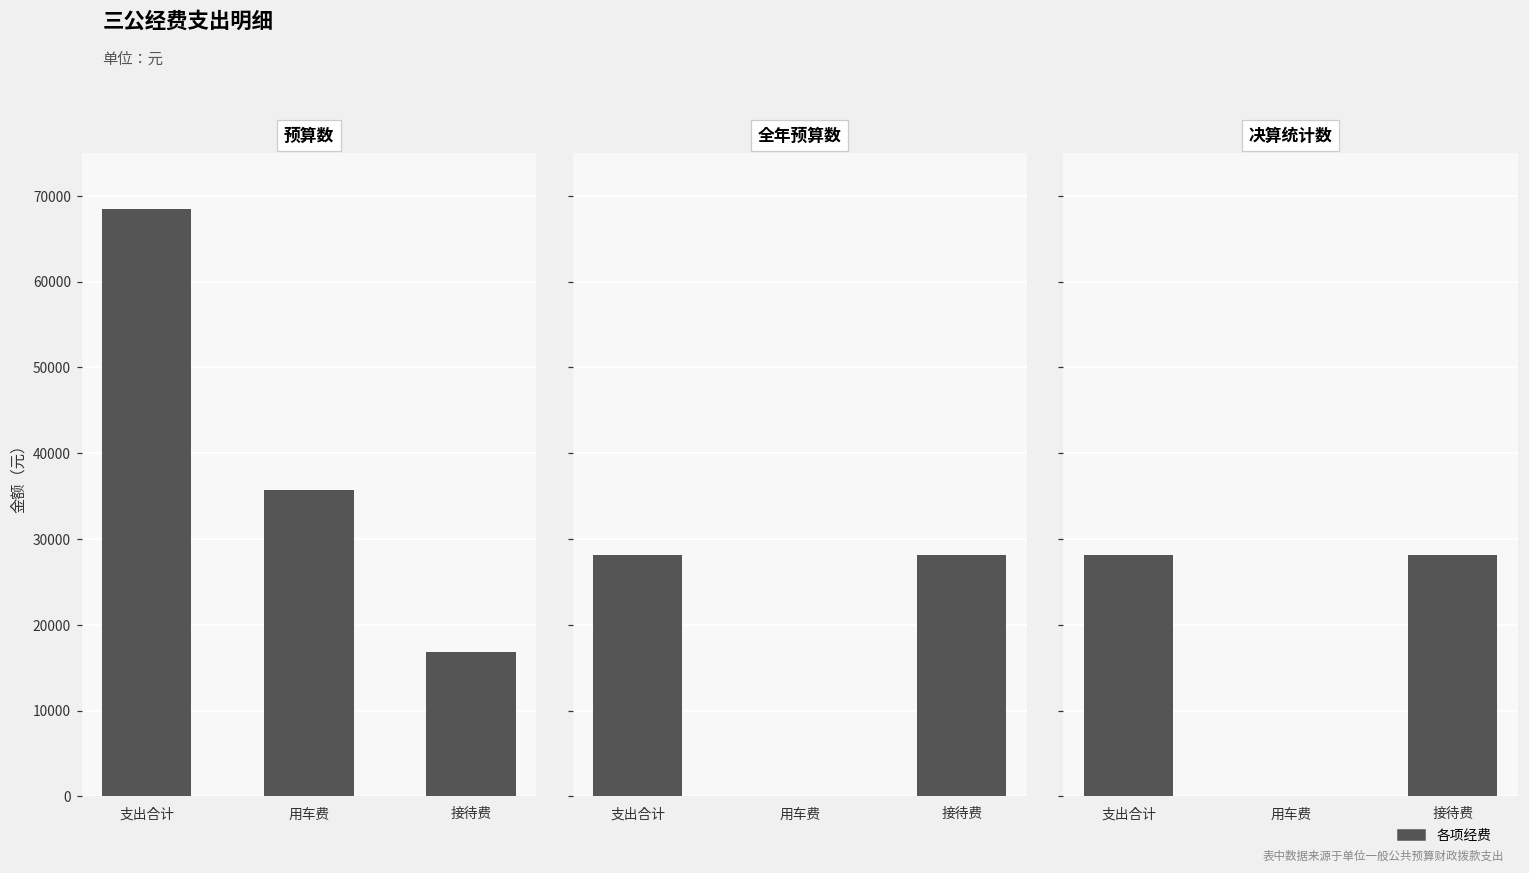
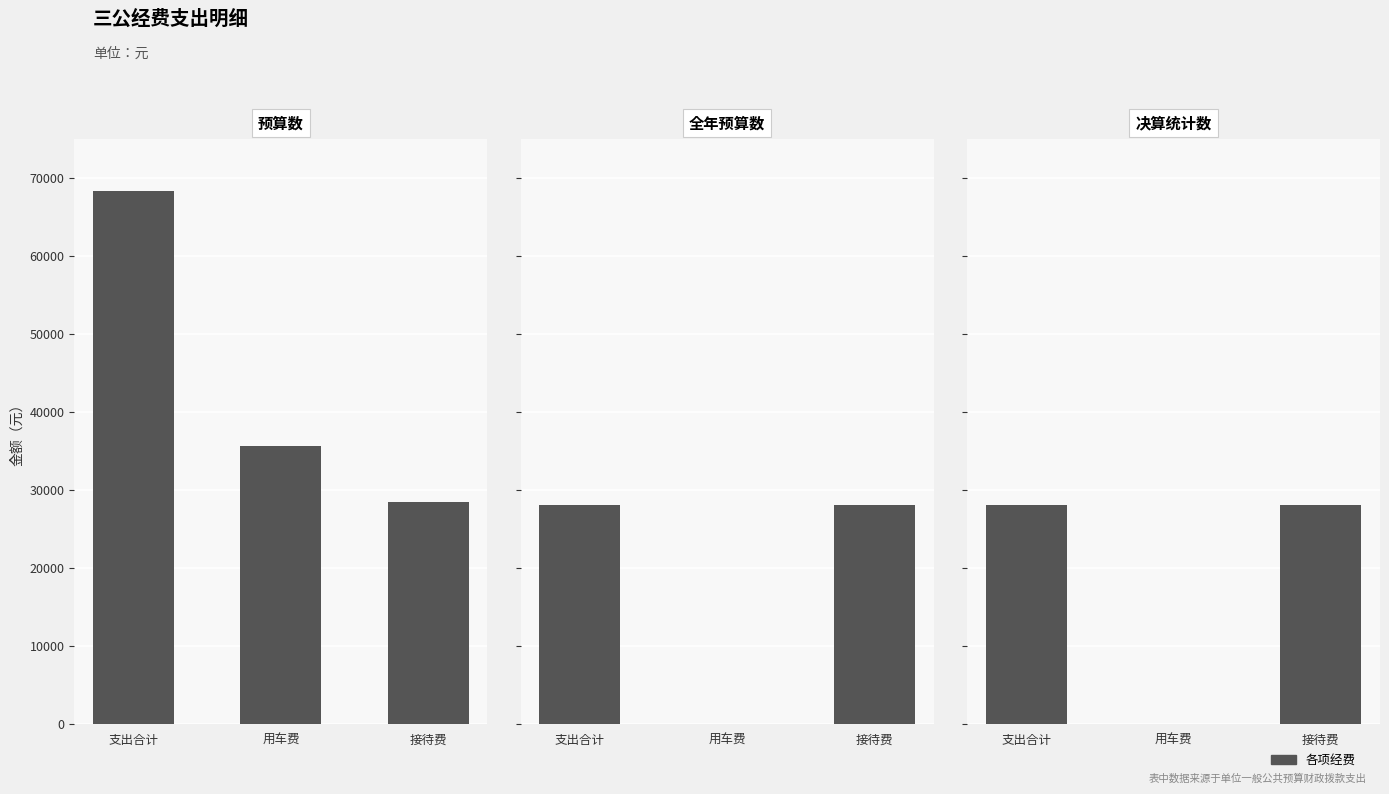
预算数, 接待费: 17000 -> 28000
